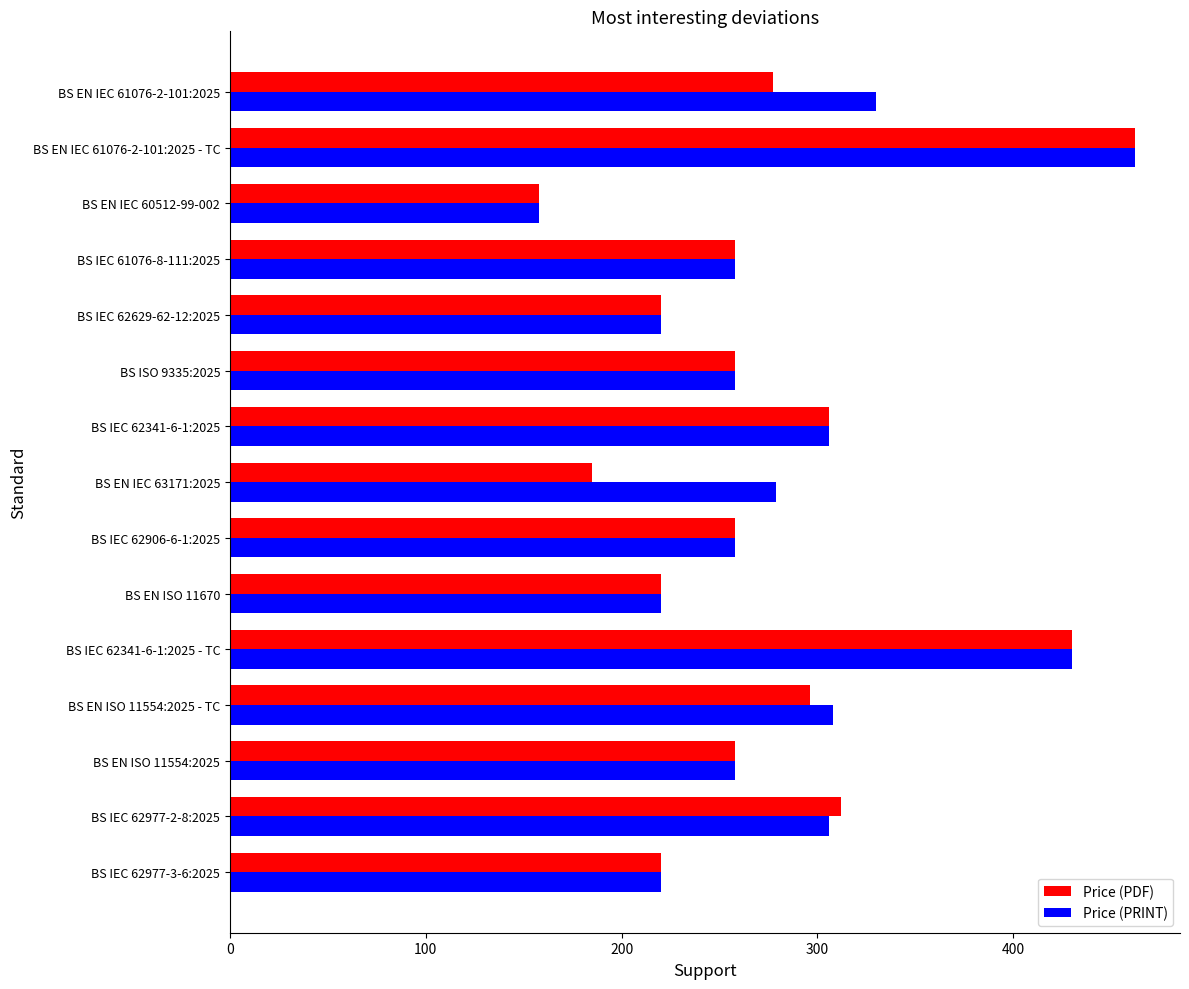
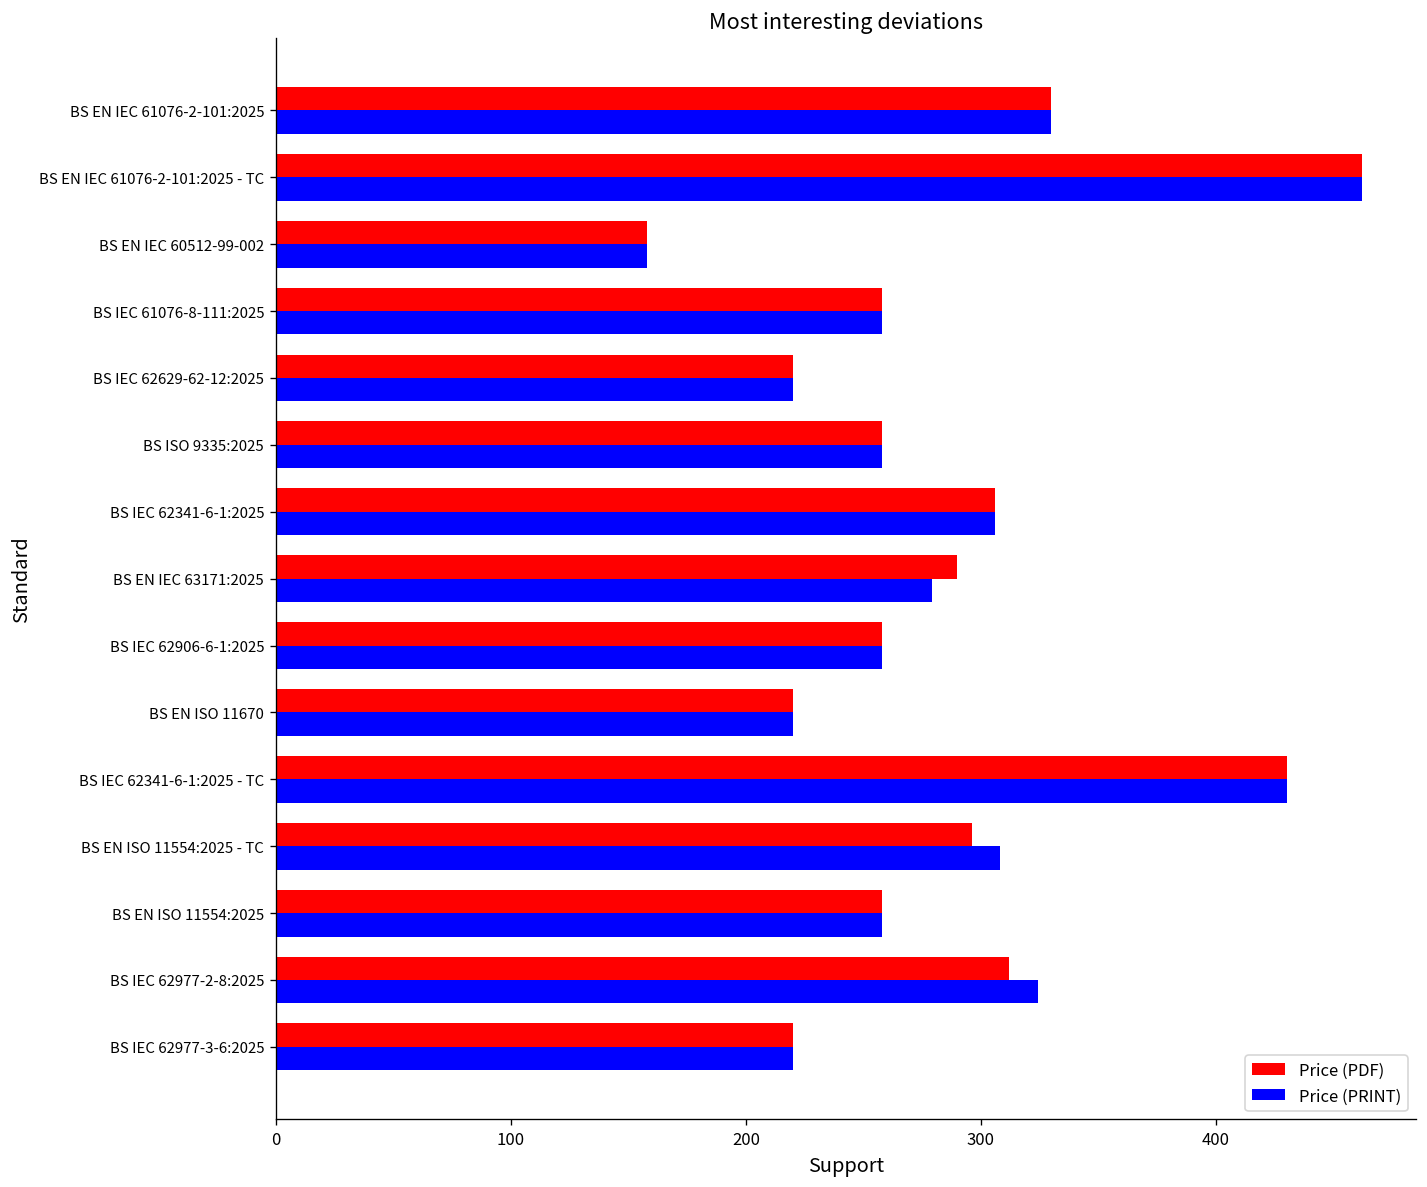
Price (PDF), BS EN IEC 61076-2-101:2025: 277 -> 330
Price (PDF), BS EN IEC 63171:2025: 185 -> 290
Price (PRINT), BS IEC 62977-2-8:2025: 306 -> 324
